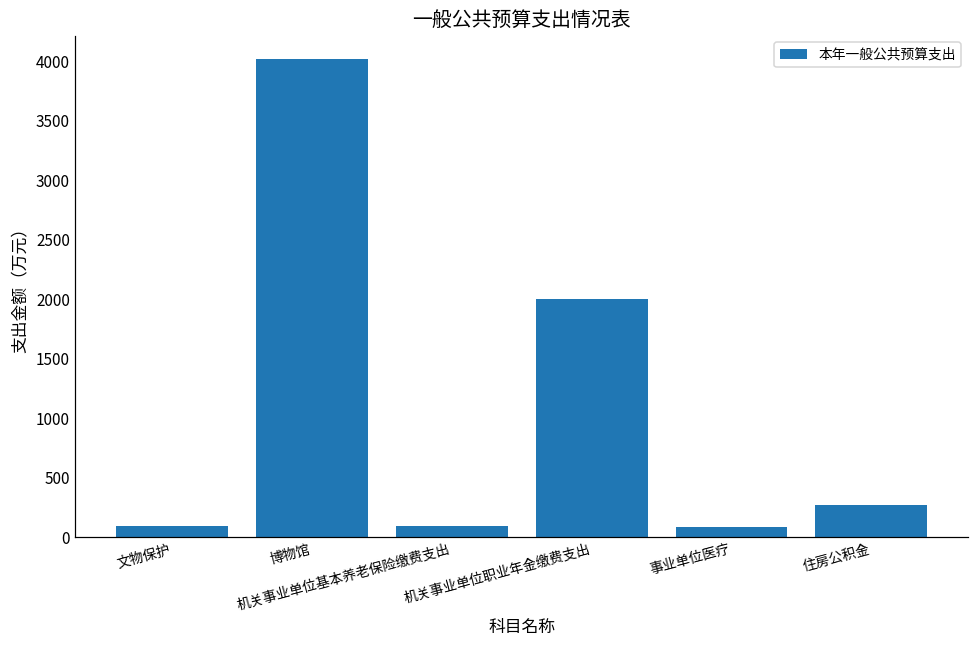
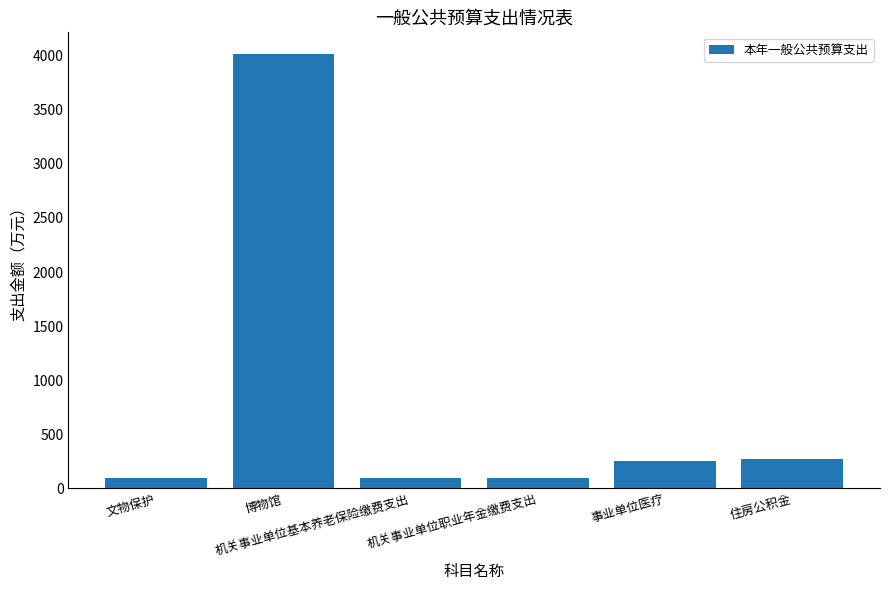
机关事业单位职业年金缴费支出: 2000 -> 100
事业单位医疗: 90 -> 250
